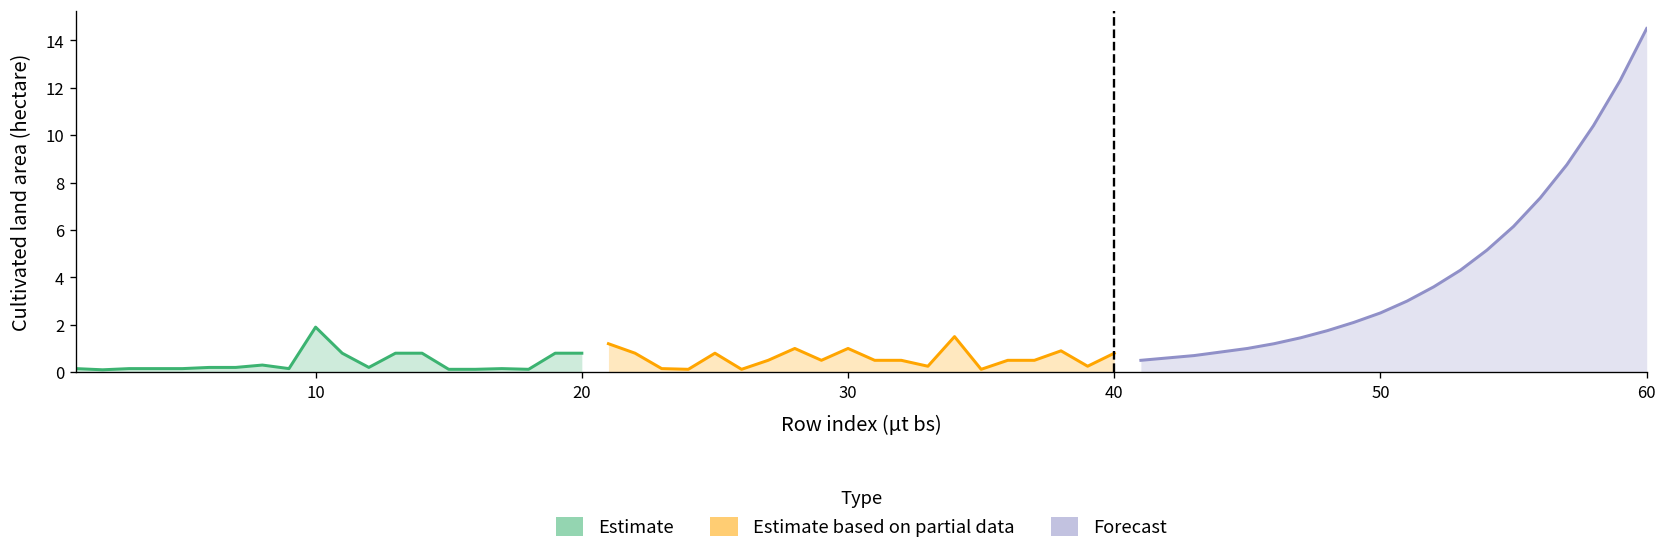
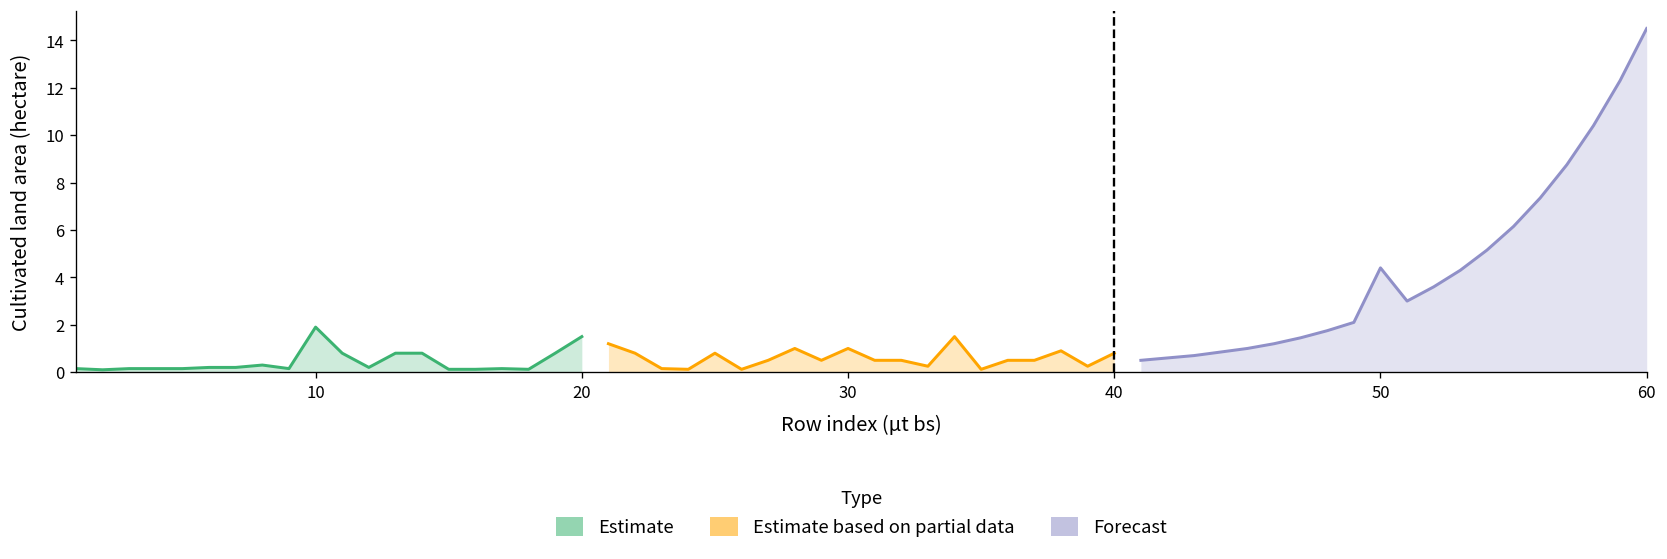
Estimate, 20: 0.8 -> 1.5
Forecast, 50: 2.5 -> 4.4
